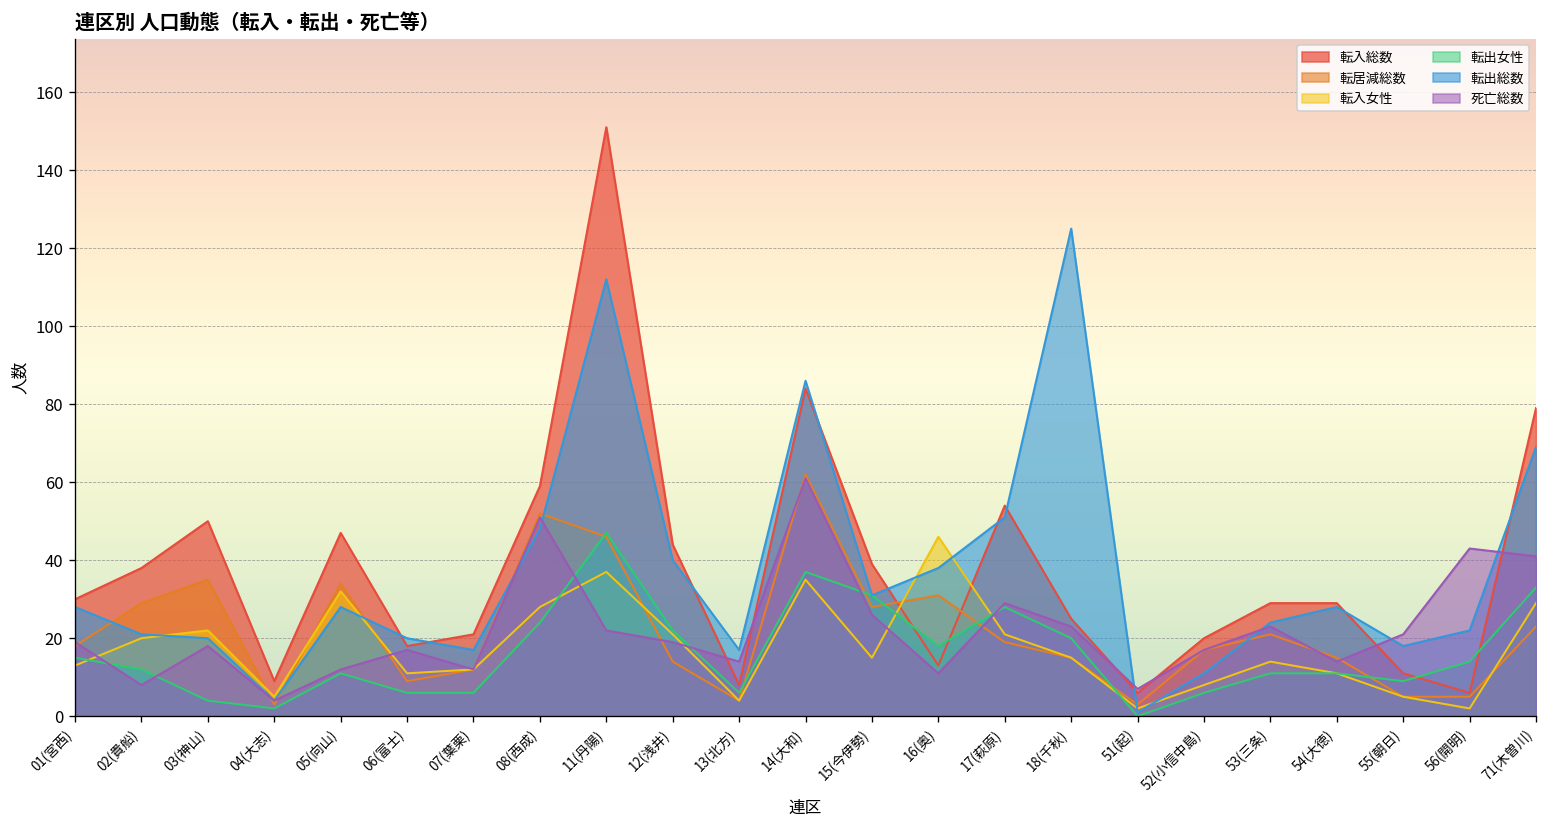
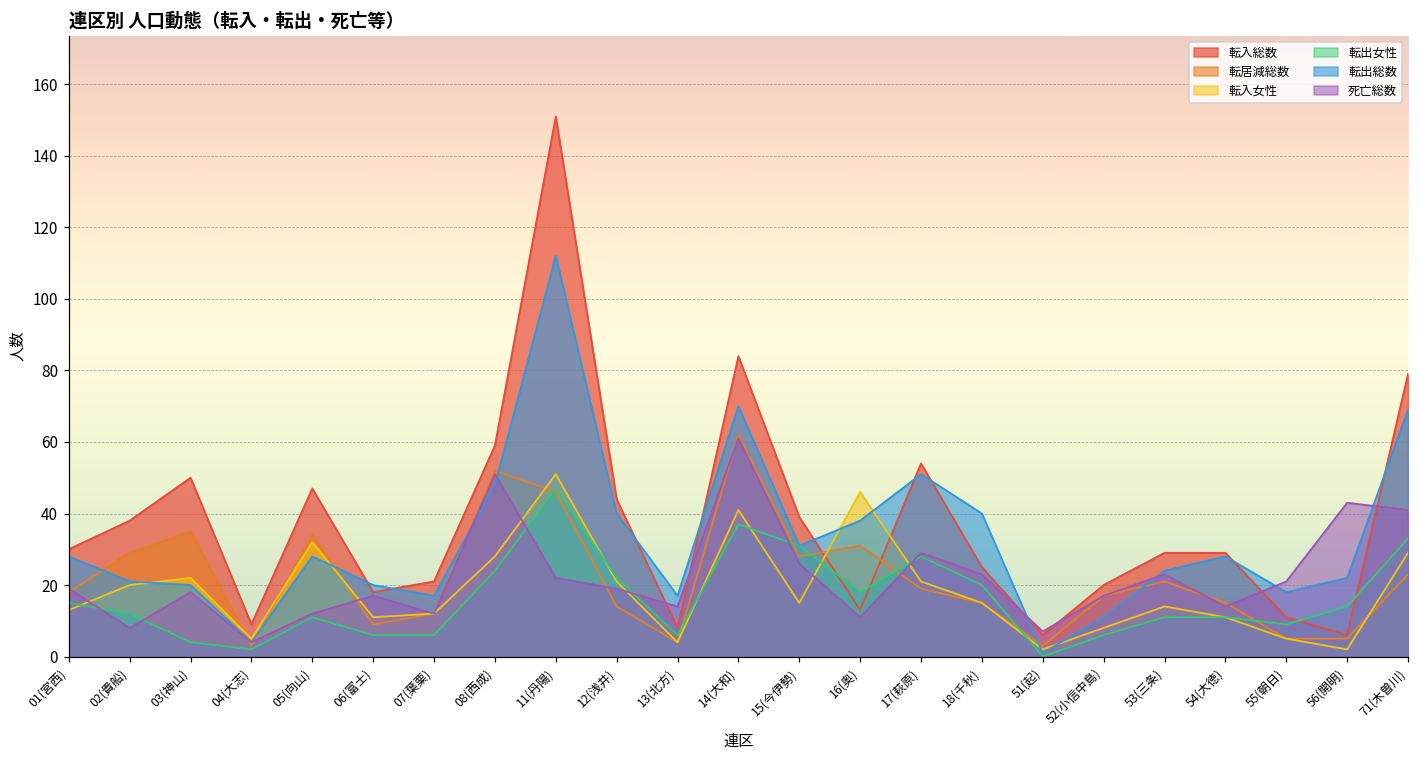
転入女性, 11(丹陽): 37 -> 51
転入女性, 14(大和): 35 -> 41
転出総数, 14(大和): 86 -> 70
転出総数, 18(千秋): 125 -> 40
